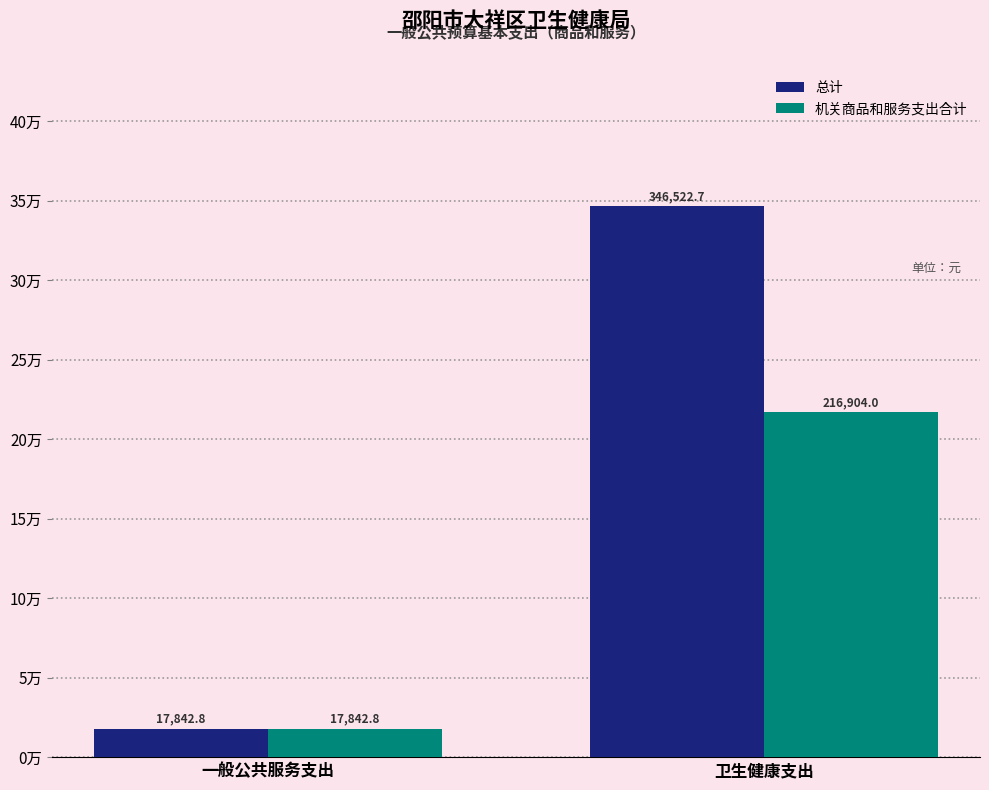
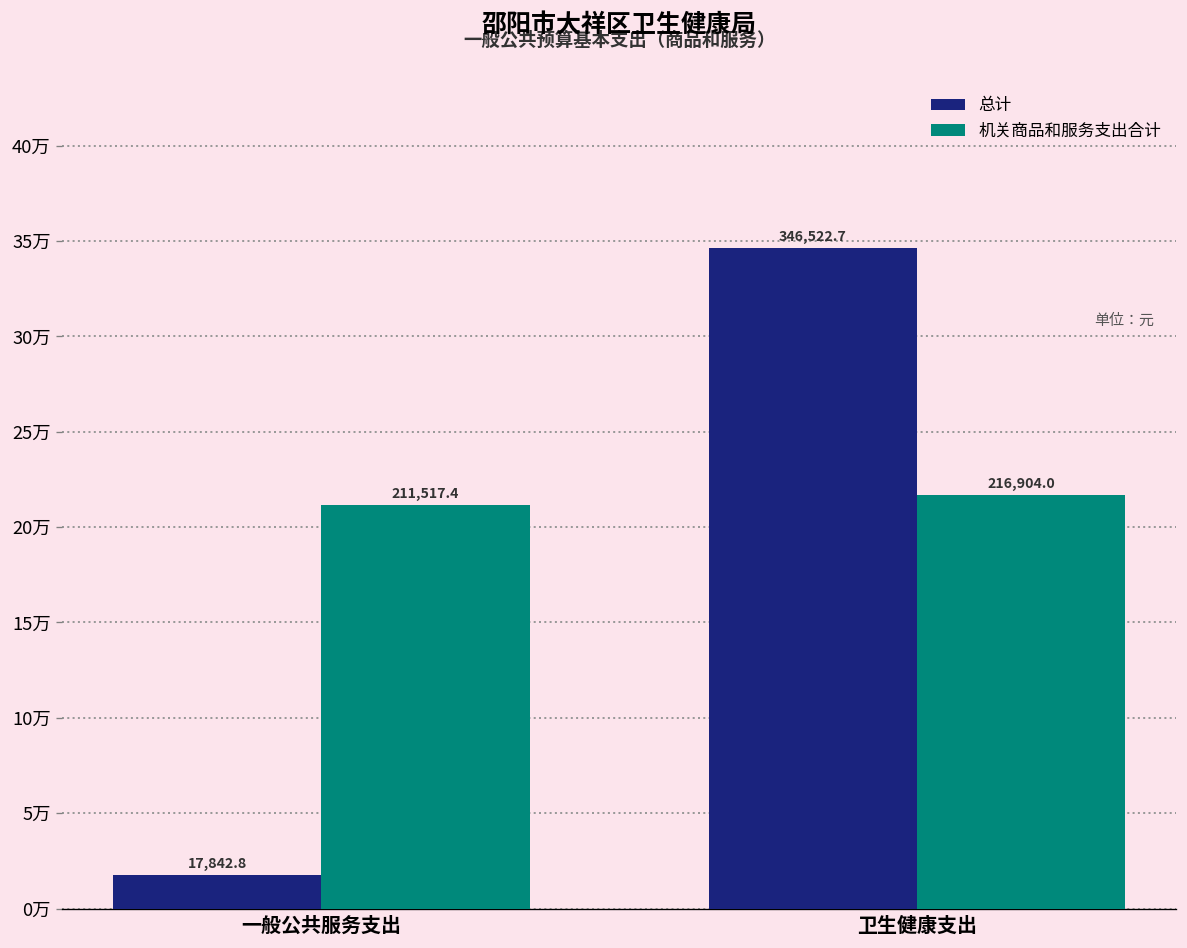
机关商品和服务支出合计, 一般公共服务支出: 17,842.8 -> 211,517.4
